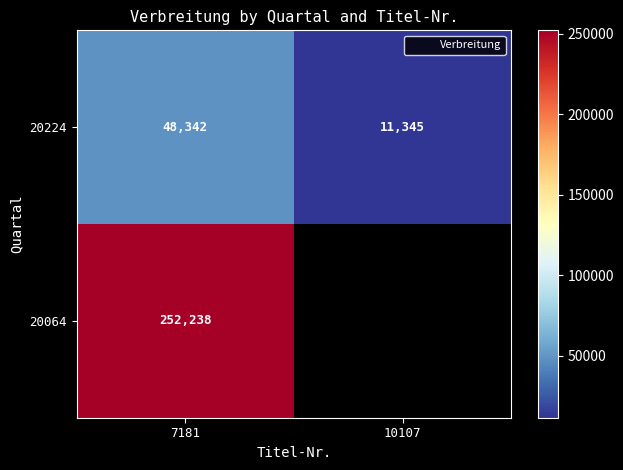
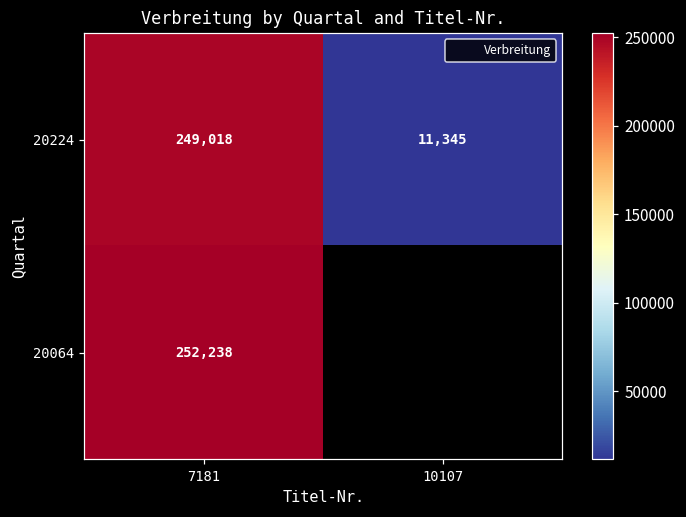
20224, 7181: 48,342 -> 249,018
